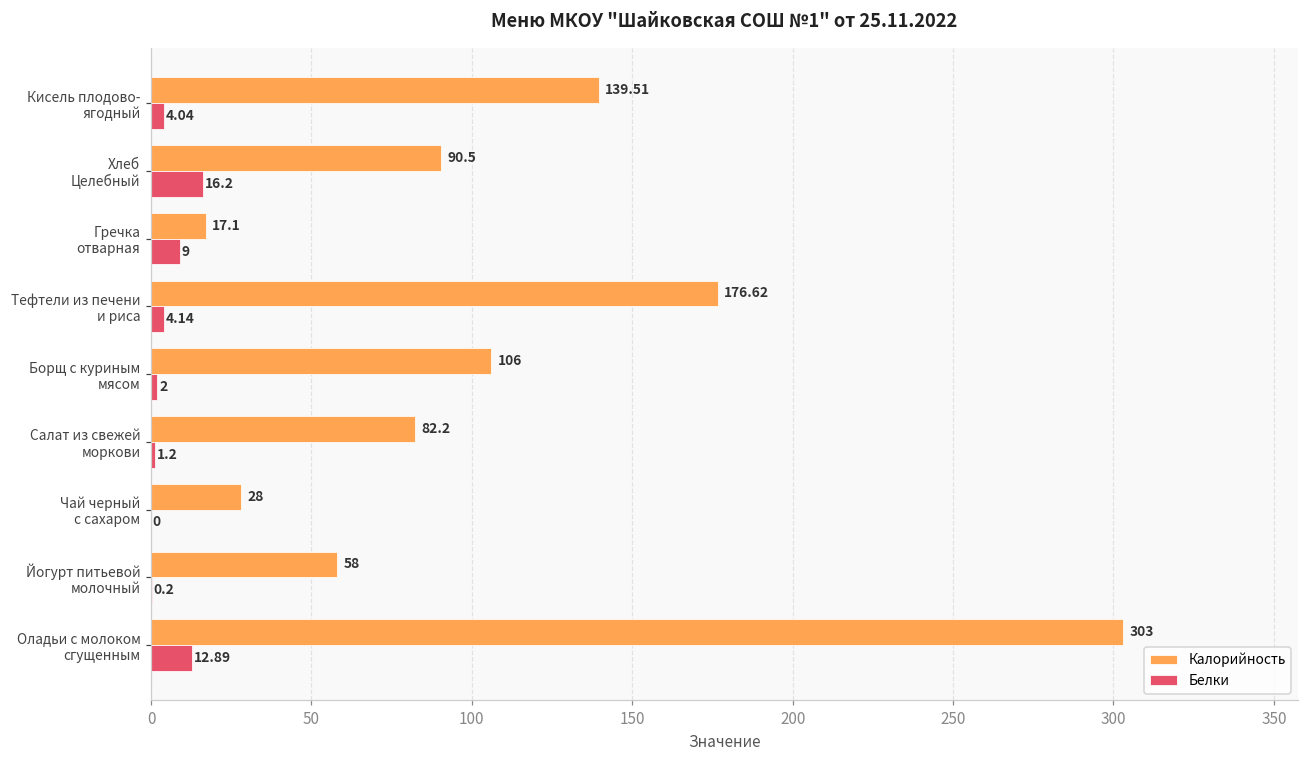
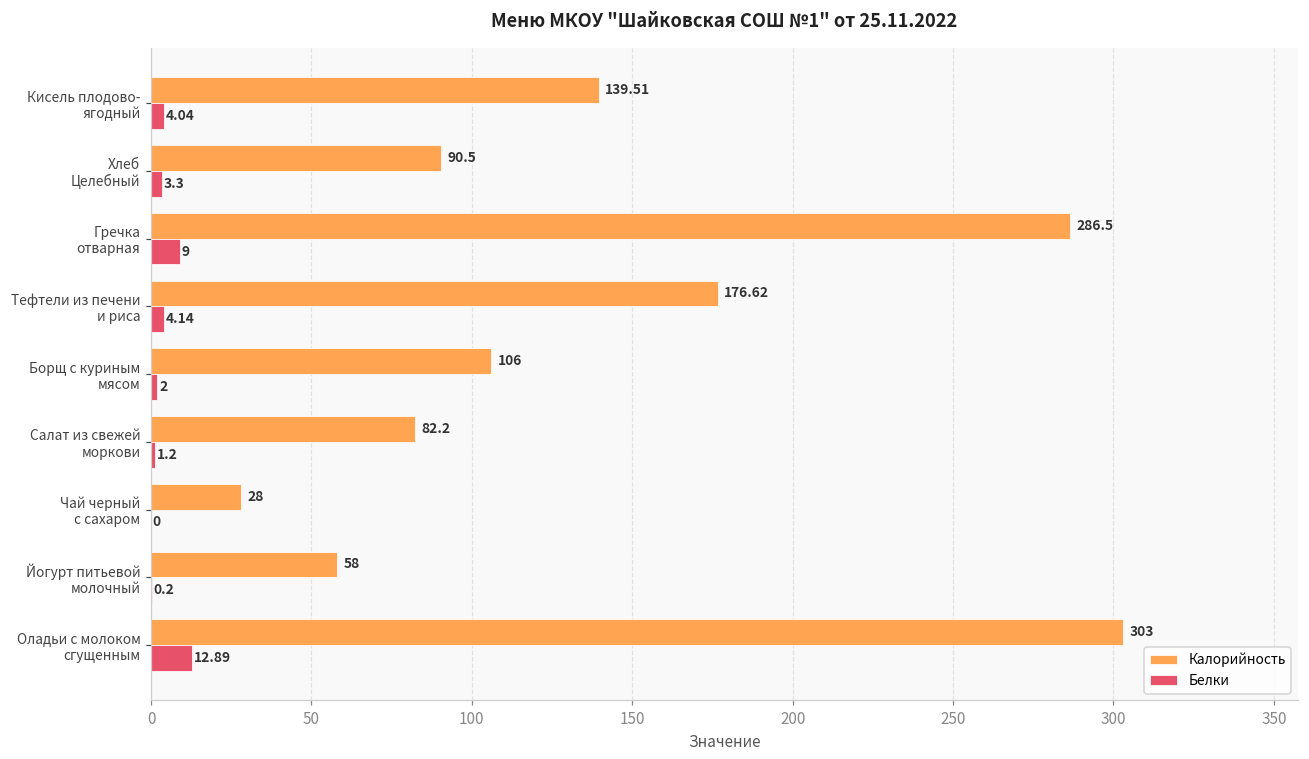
Белки, Хлеб Целебный: 16.2 -> 3.3
Калорийность, Гречка отварная: 17.1 -> 286.5
